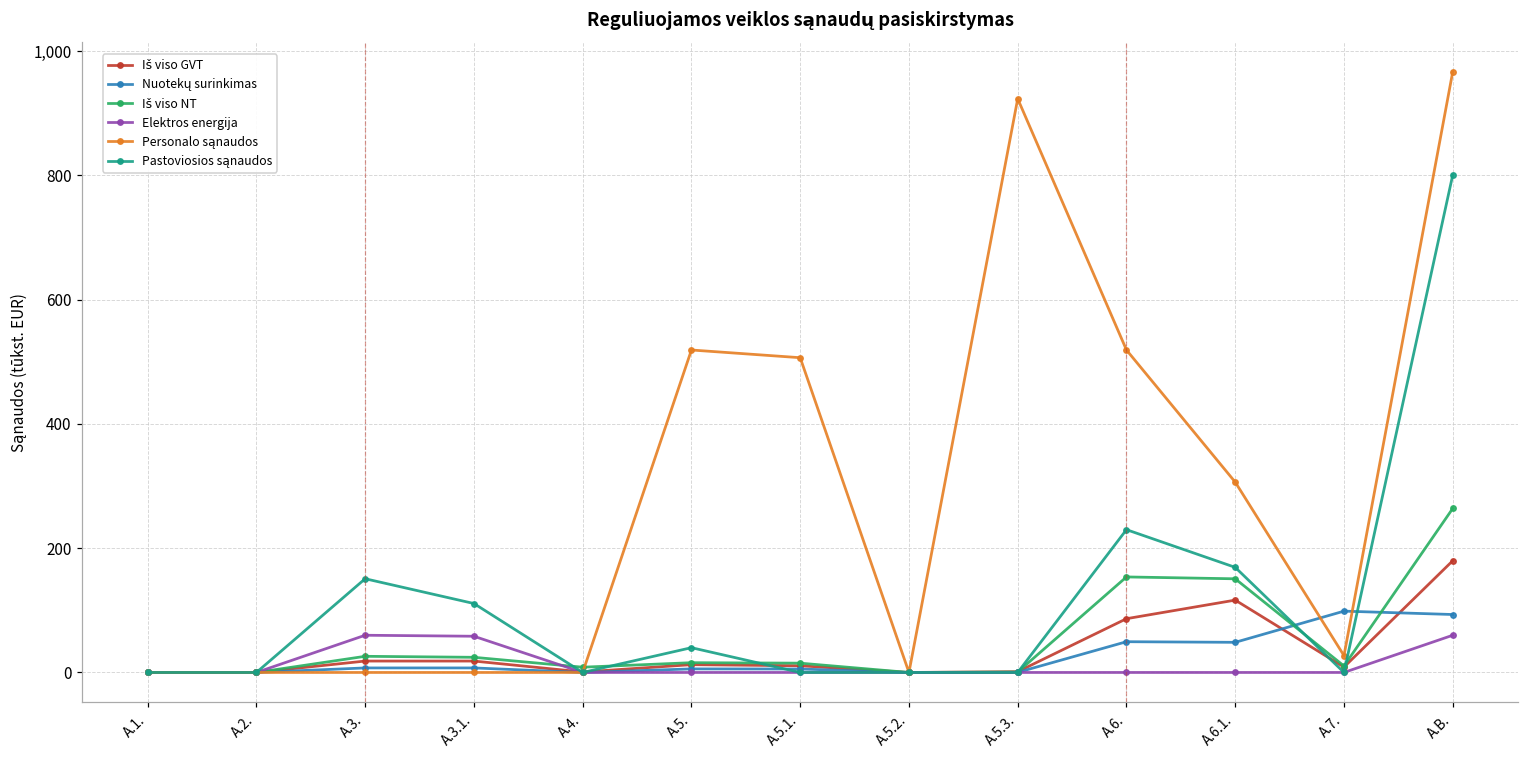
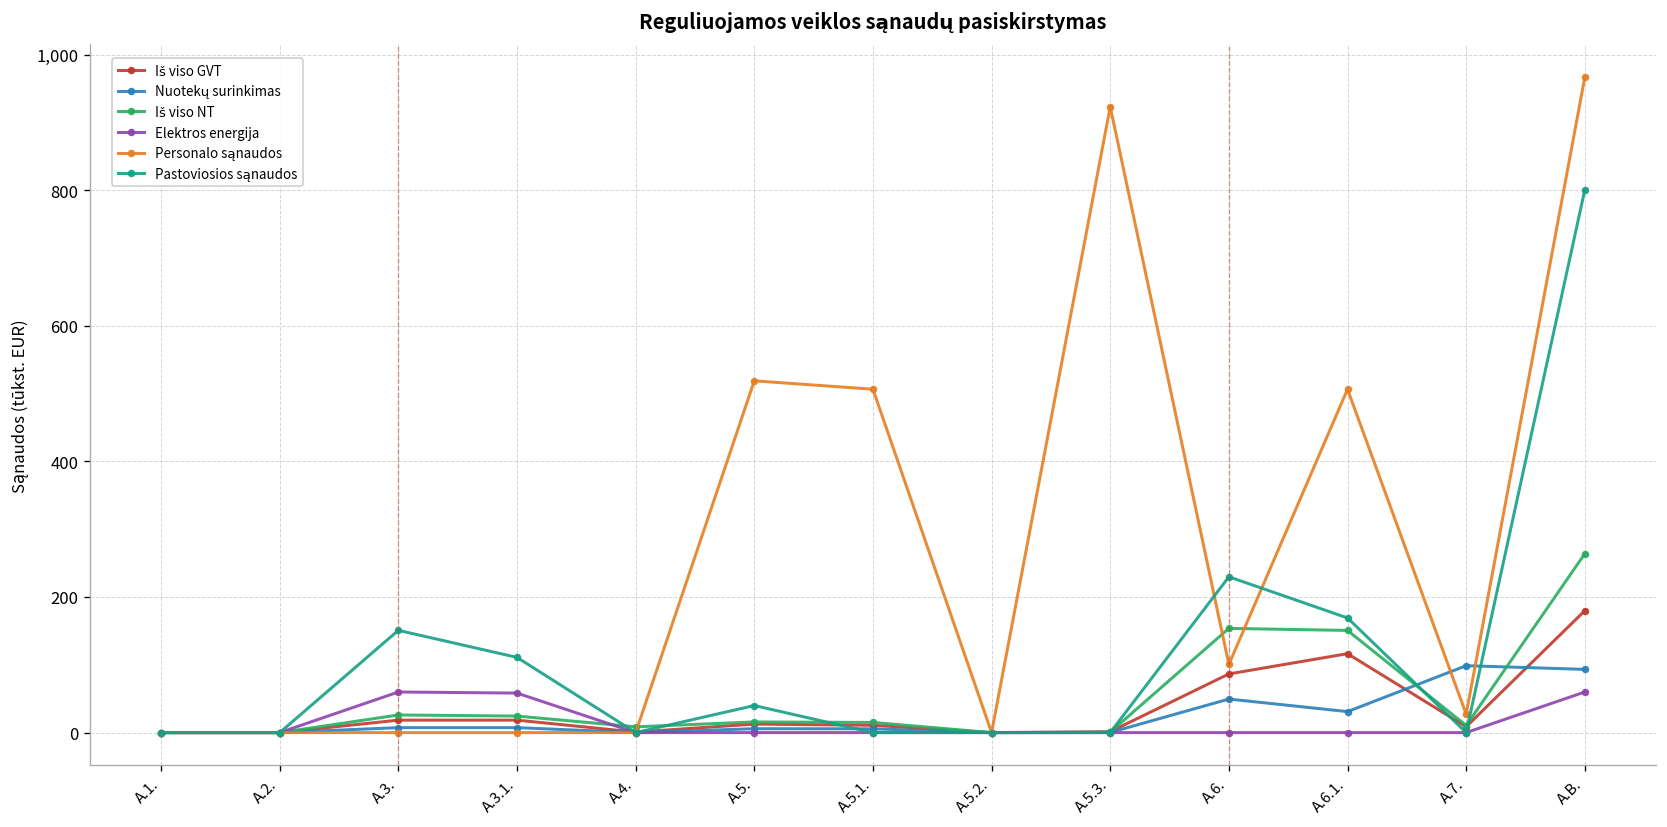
Personalo sąnaudos, A.6.: 520 -> 100
Nuotekų surinkimas, A.6.1.: 50 -> 30
Personalo sąnaudos, A.6.1.: 310 -> 510
